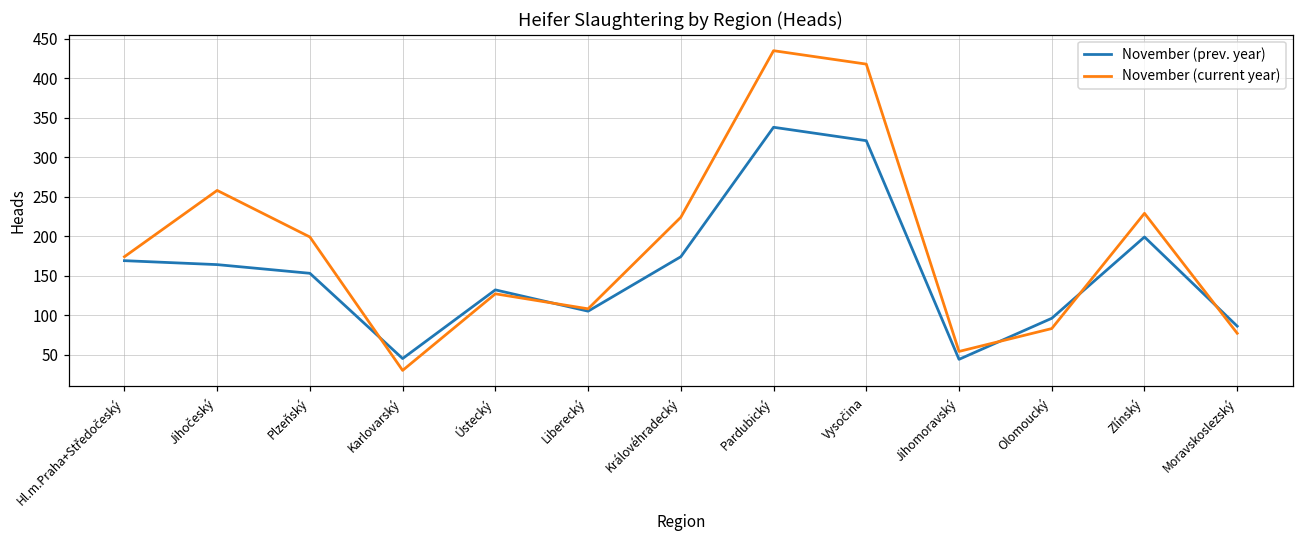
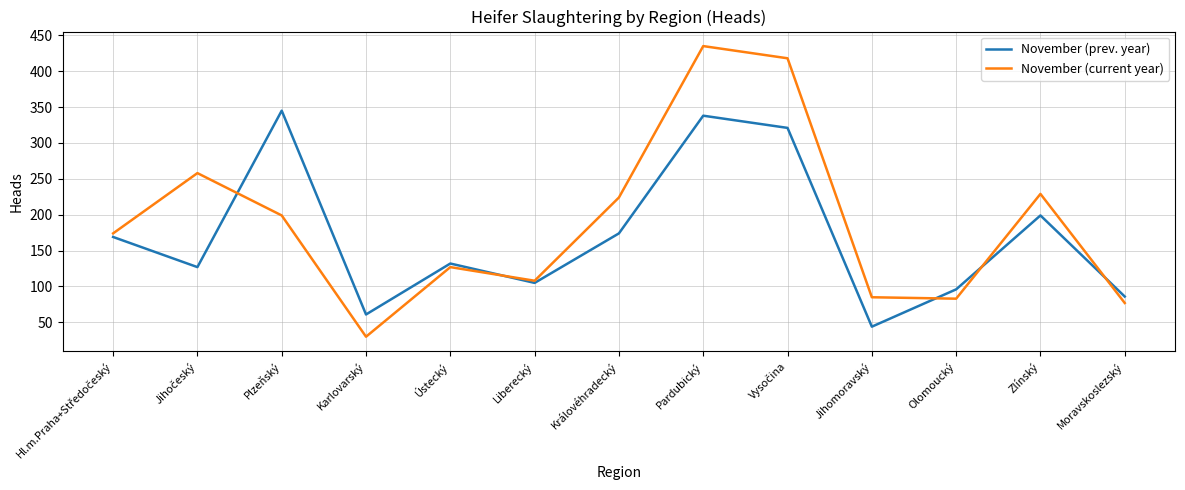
November (prev. year), Jihočeský: 160 -> 130
November (prev. year), Plzeňský: 150 -> 350
November (prev. year), Karlovarský: 50 -> 60
November (current year), Jihomoravský: 50 -> 90
